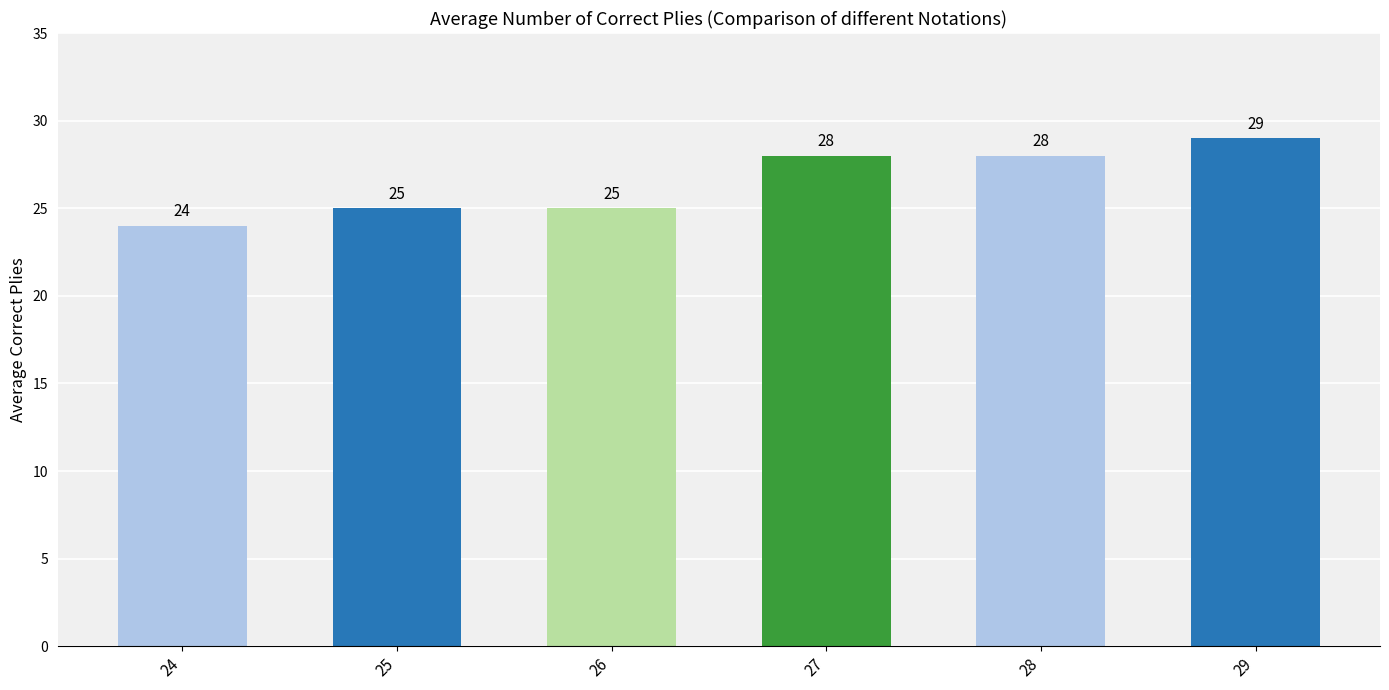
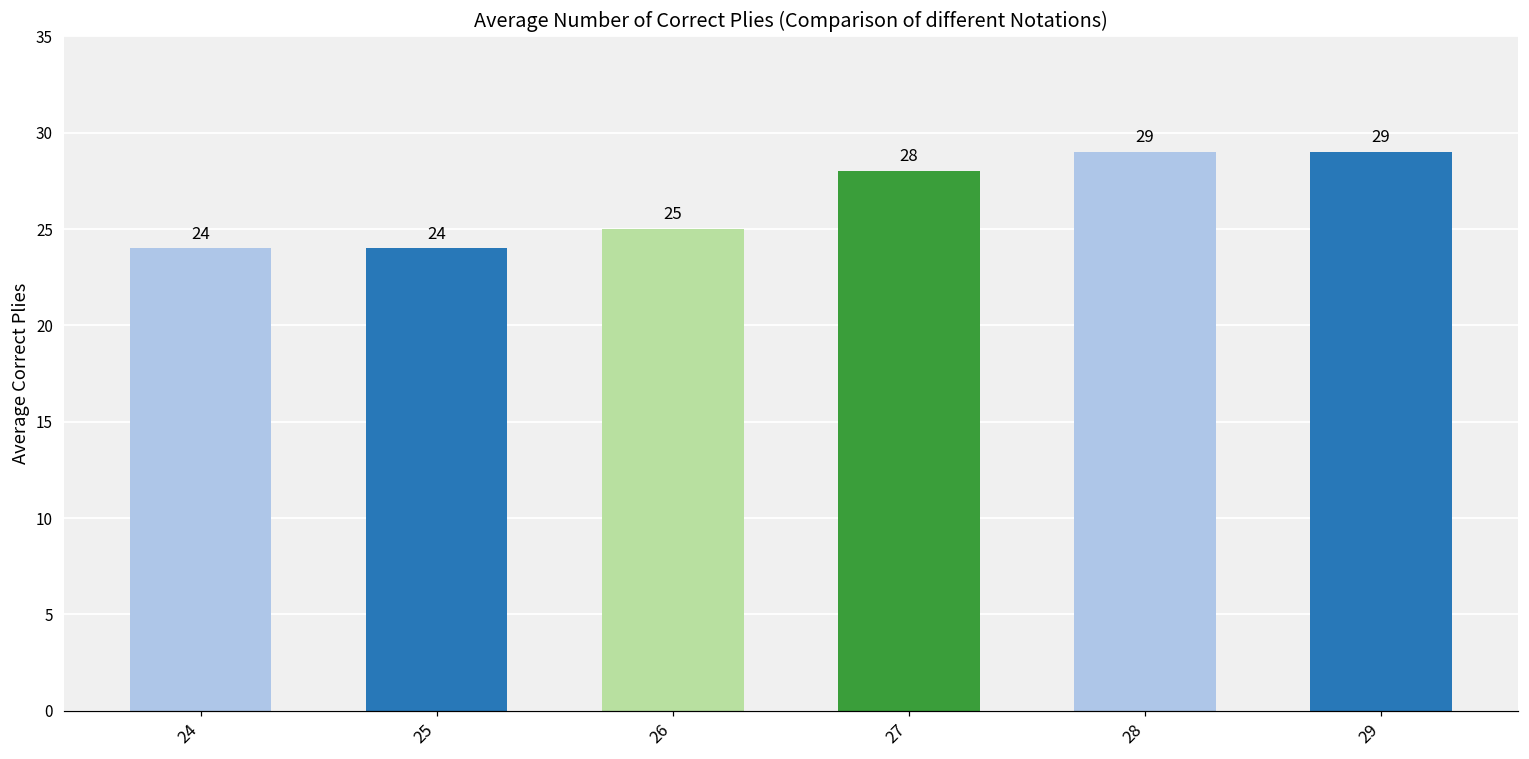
25: 25 -> 24
28: 28 -> 29
